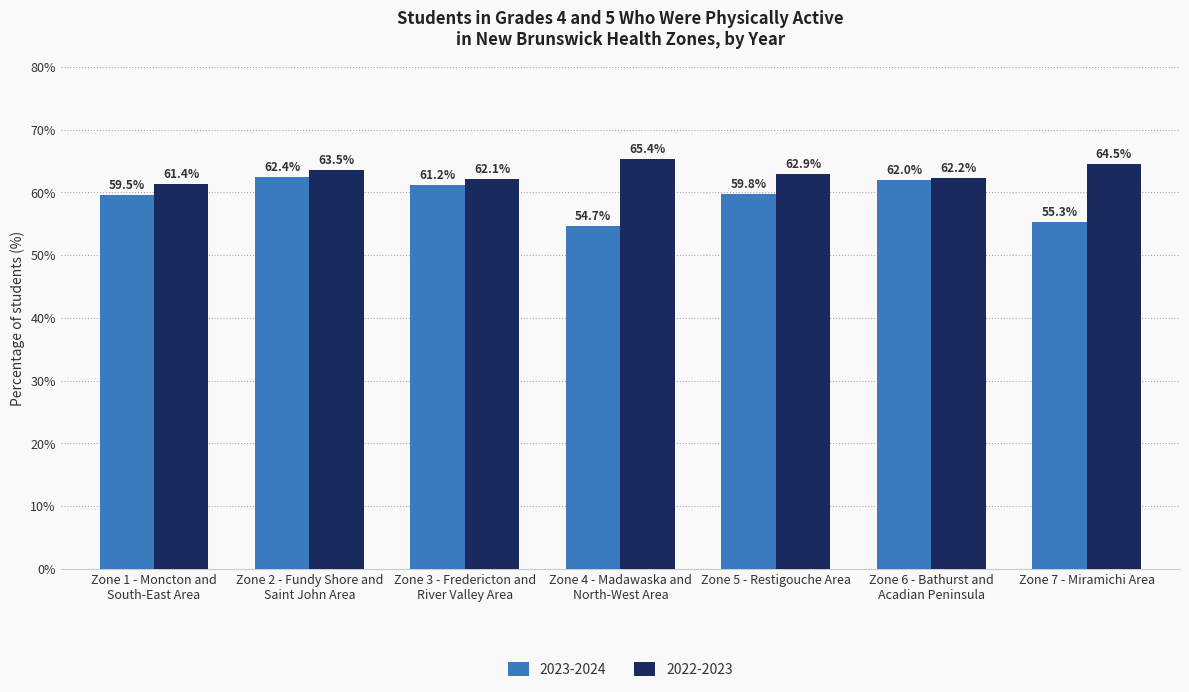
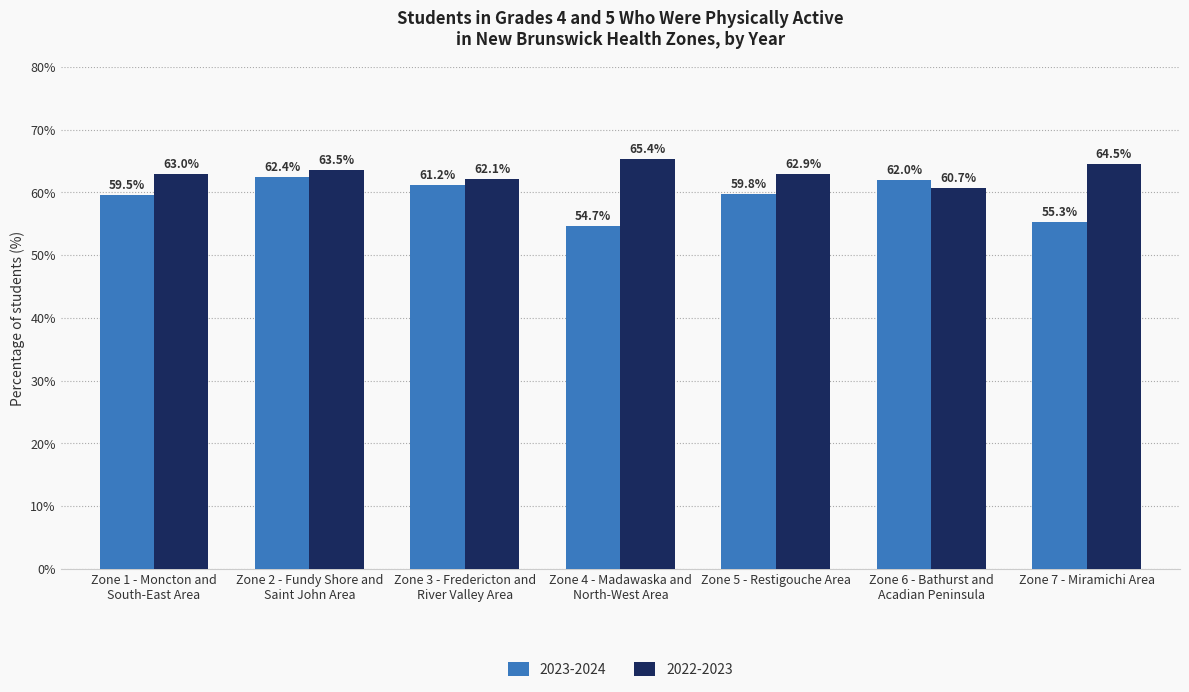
2022-2023, Zone 1 - Moncton and South-East Area: 61.4% -> 63.0%
2022-2023, Zone 6 - Bathurst and Acadian Peninsula: 62.2% -> 60.7%
